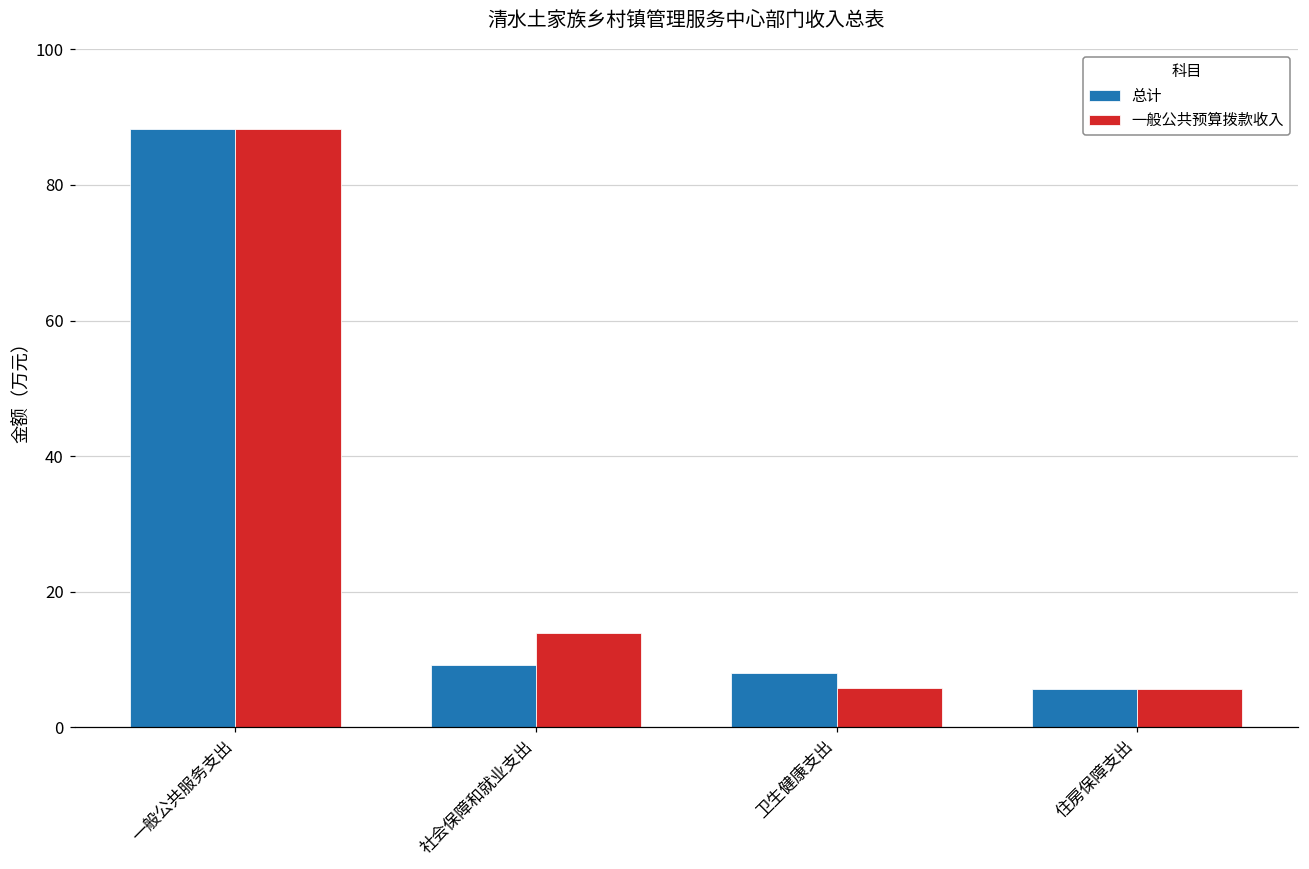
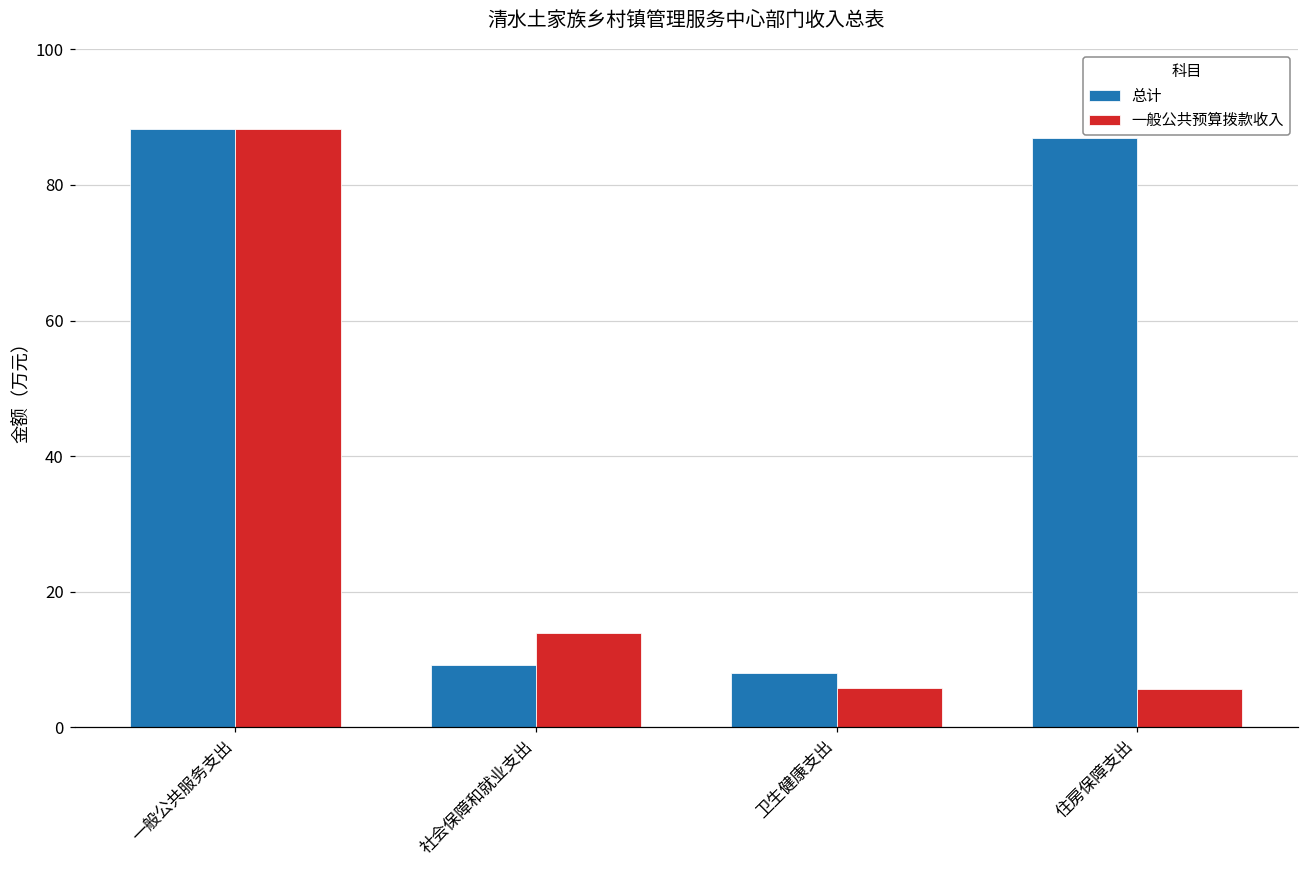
总计, 住房保障支出: 6 -> 87
